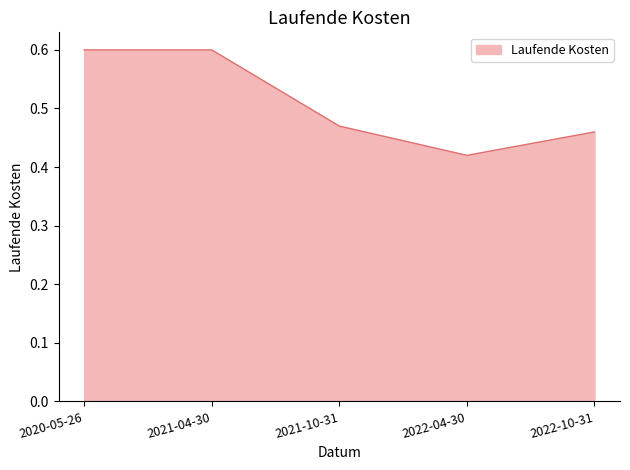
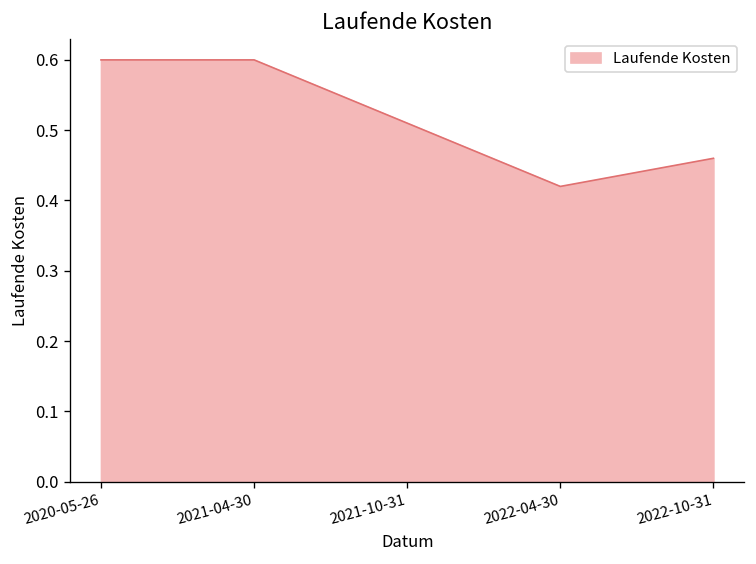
2021-10-31: 0.47 -> 0.51
